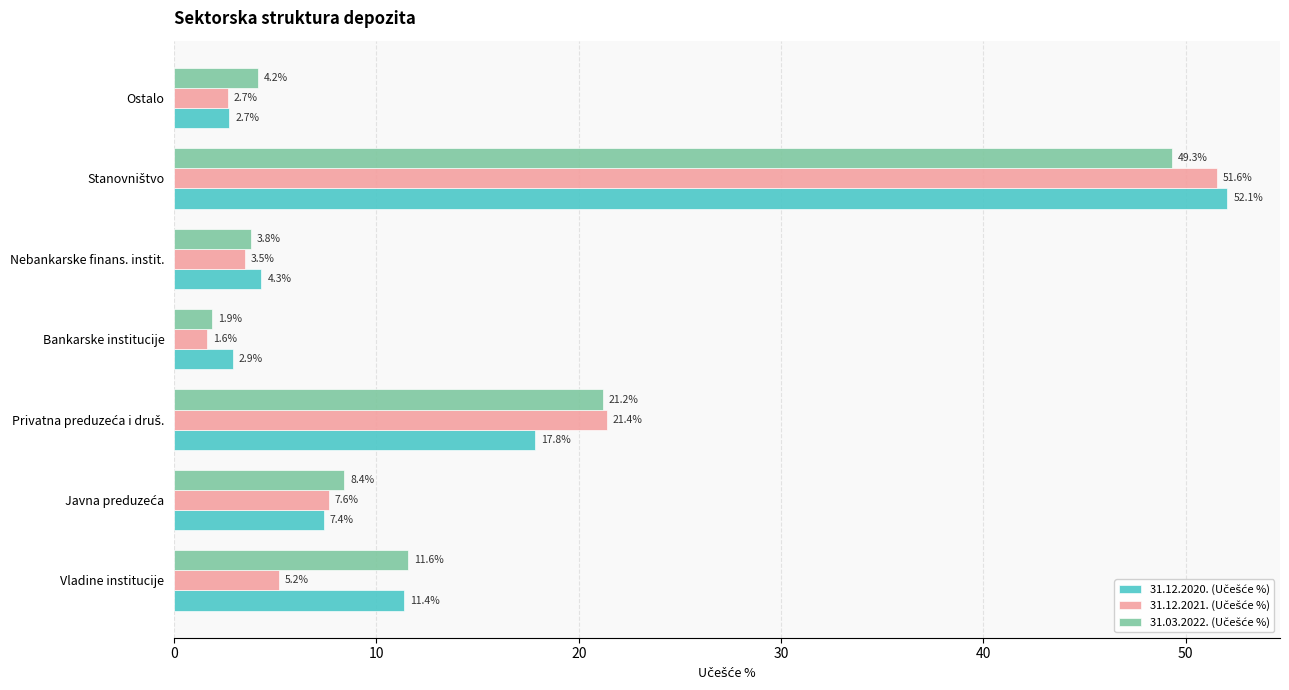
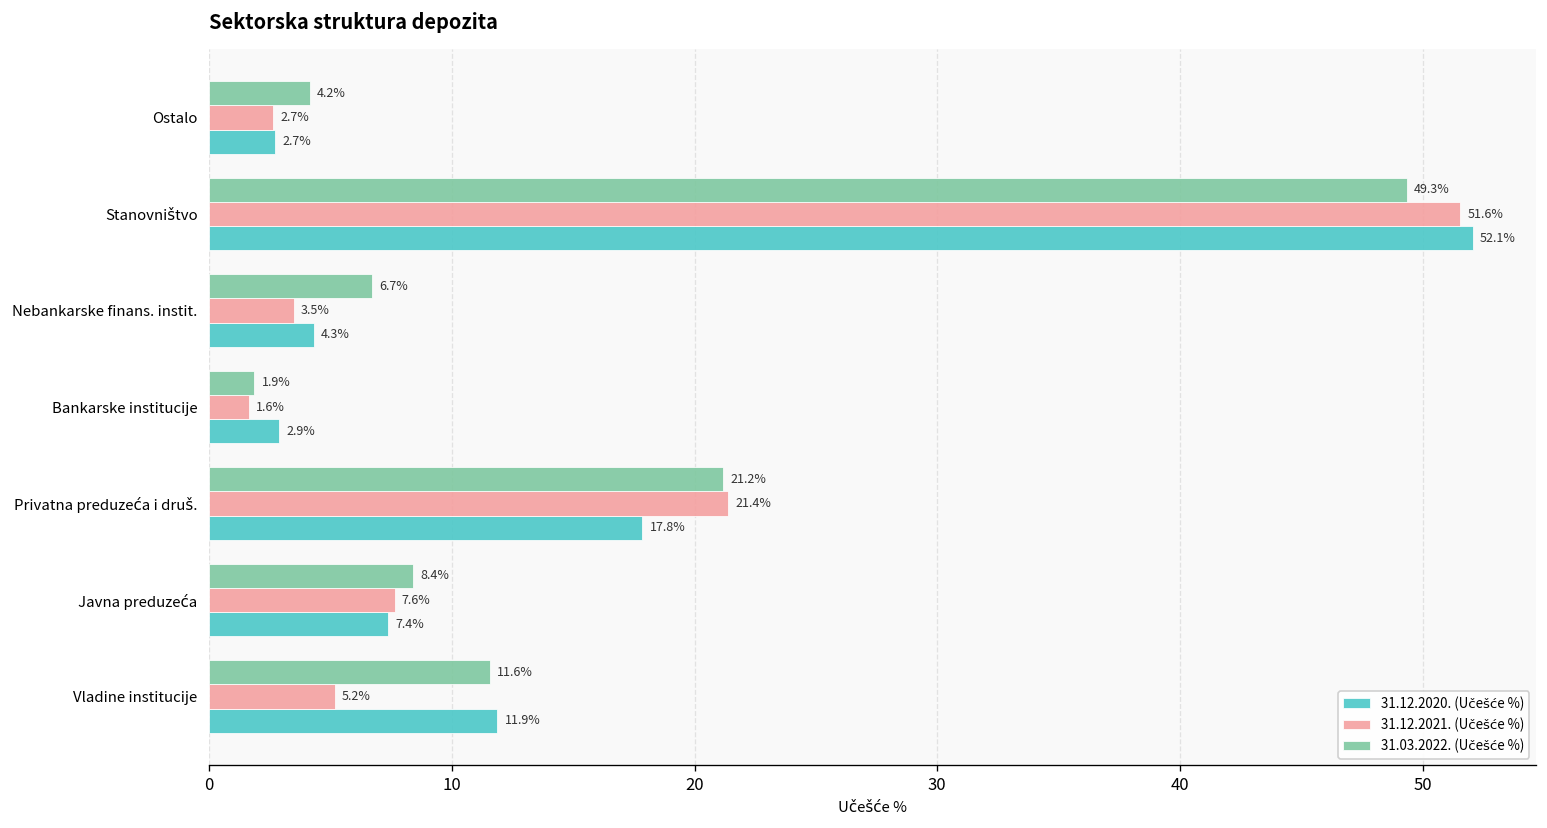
31.03.2022. (Učešće %), Nebankarske finans. instit.: 3.8% -> 6.7%
31.12.2020. (Učešće %), Vladine institucije: 11.4% -> 11.9%
